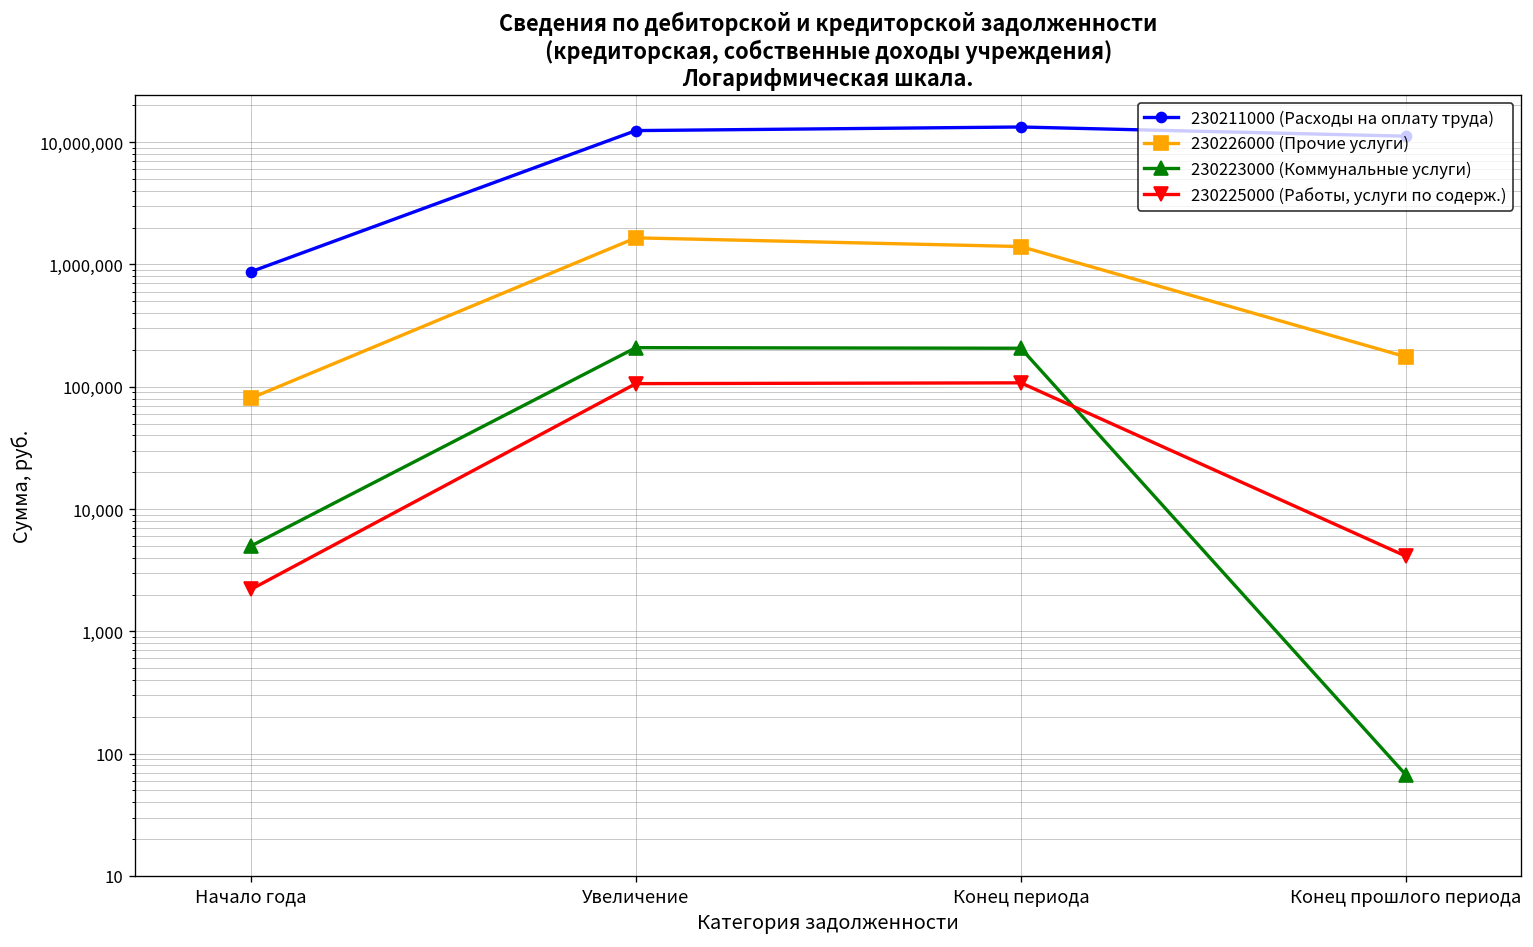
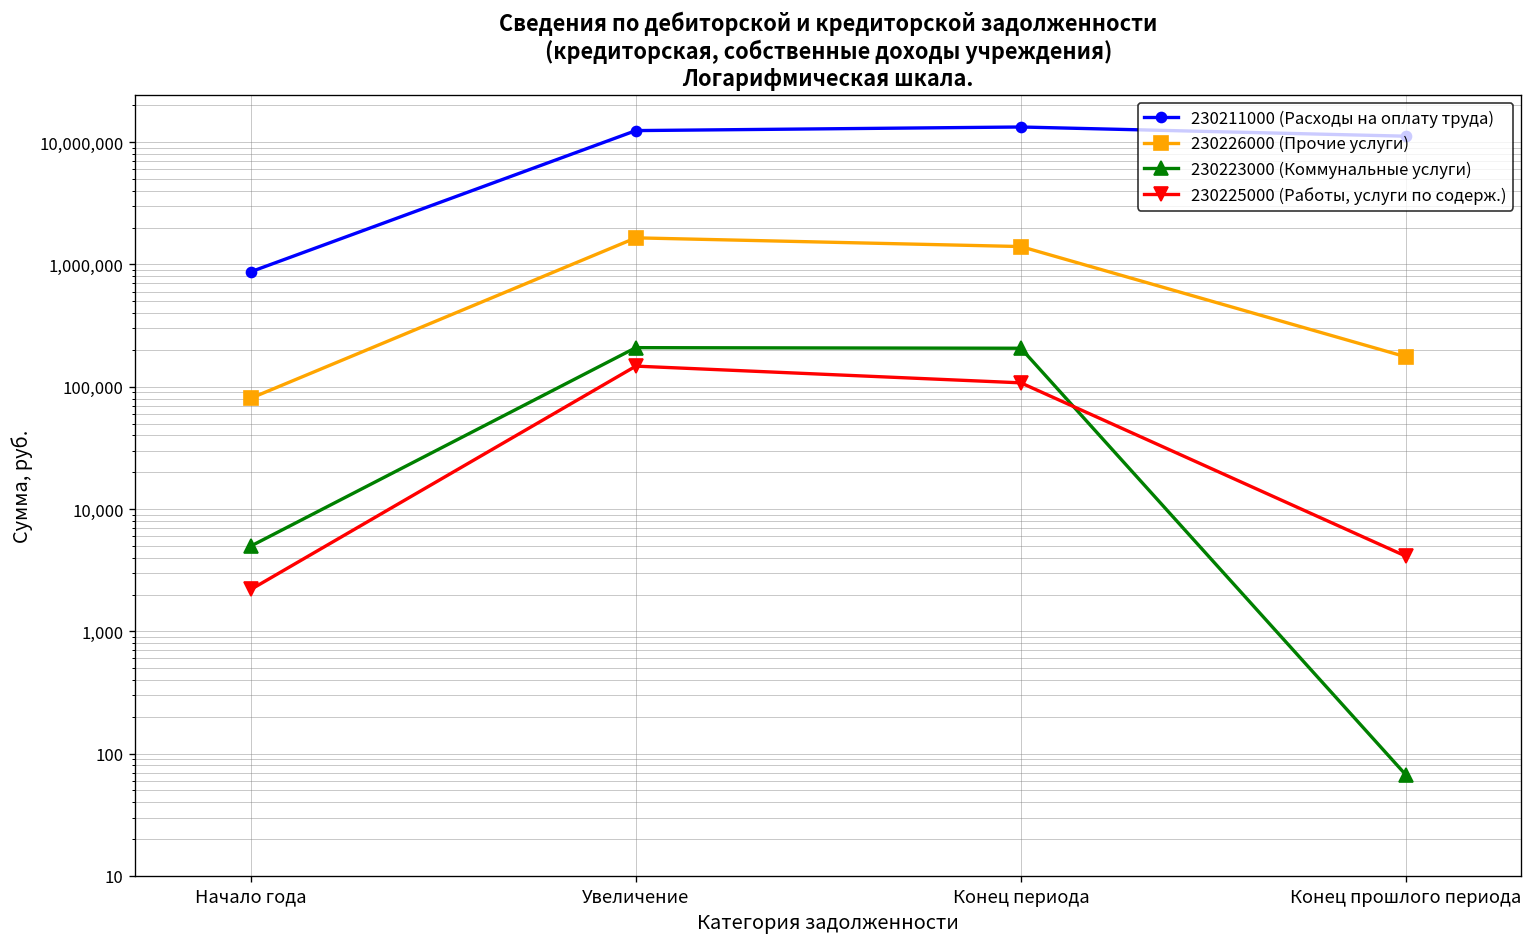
230225000 (Работы, услуги по содерж.), Увеличение: 110,000 -> 150,000
